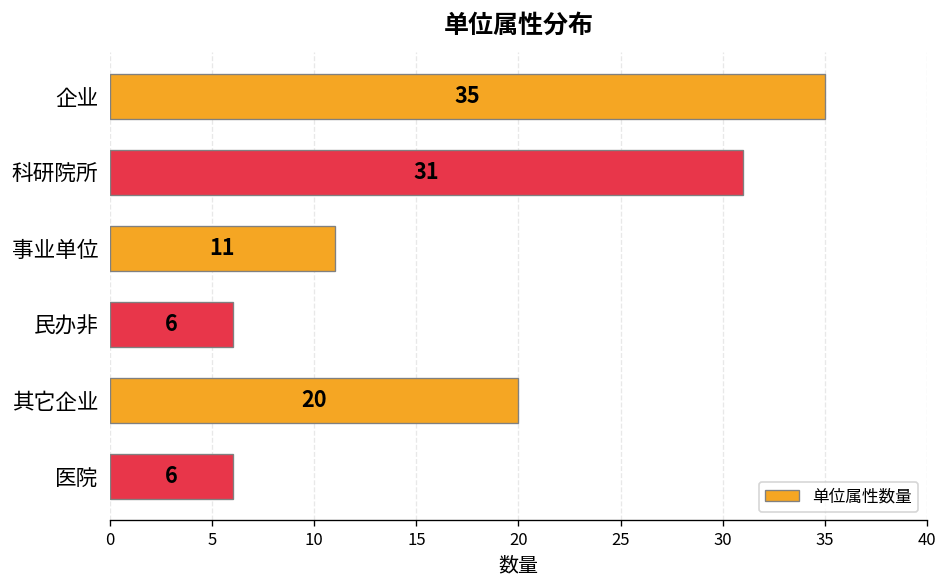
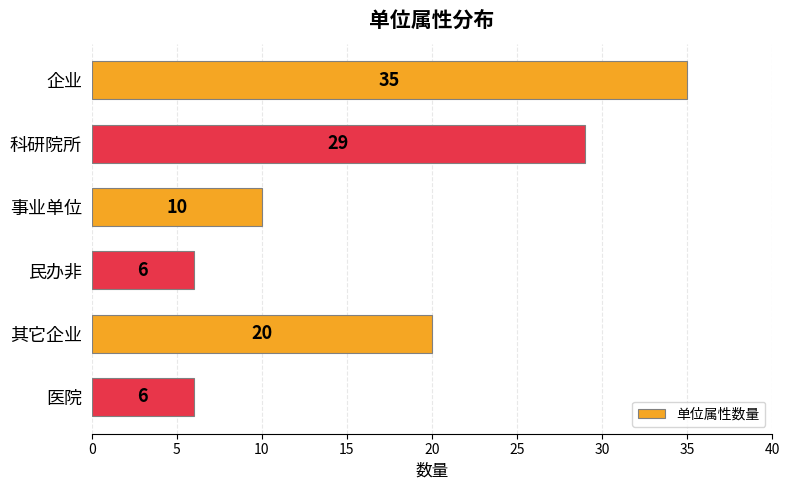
科研院所: 31 -> 29
事业单位: 11 -> 10
